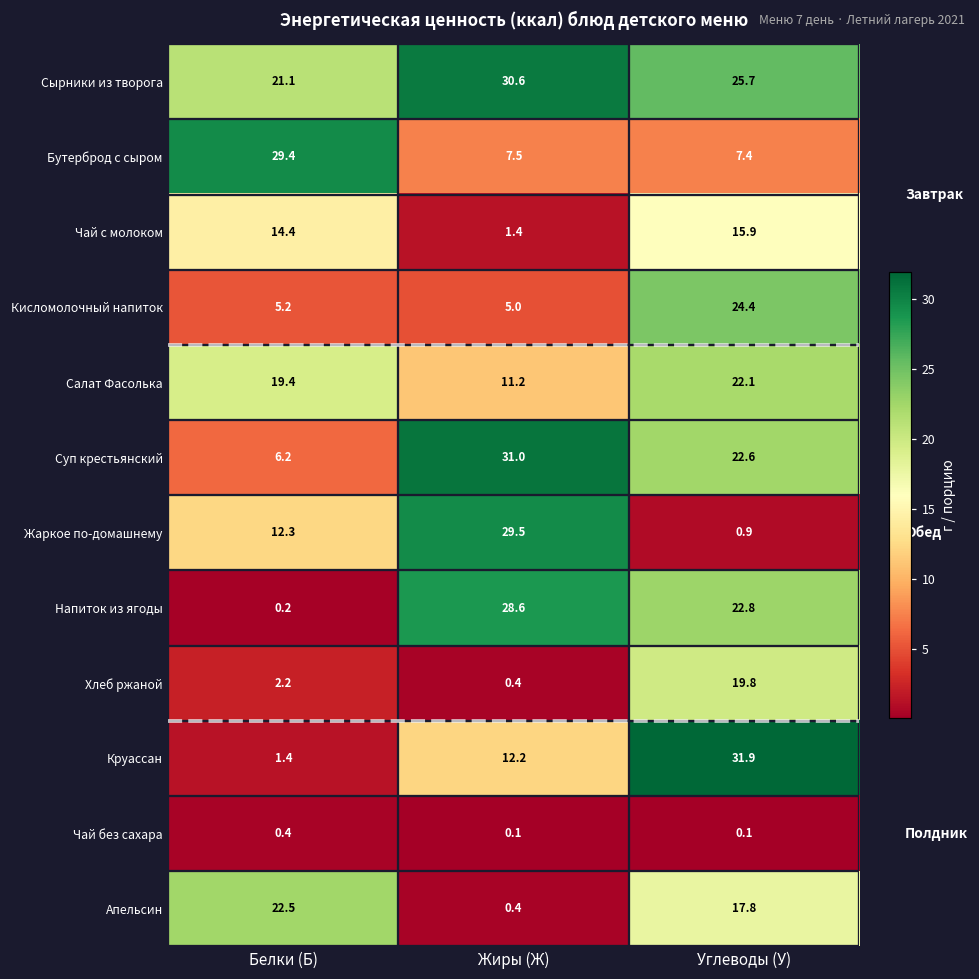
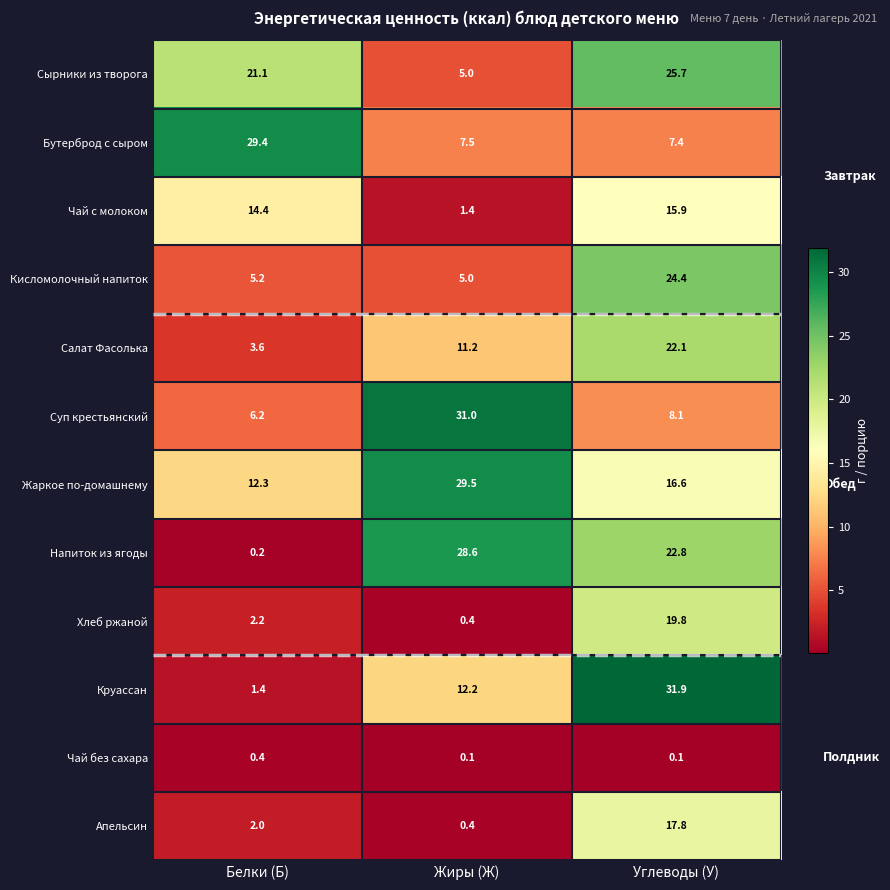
Сырники из творога, Жиры (Ж): 30.6 -> 5.0
Салат Фасолька, Белки (Б): 19.4 -> 3.6
Суп крестьянский, Углеводы (У): 22.6 -> 8.1
Жаркое по-домашнему, Углеводы (У): 0.9 -> 16.6
Апельсин, Белки (Б): 22.5 -> 2.0
